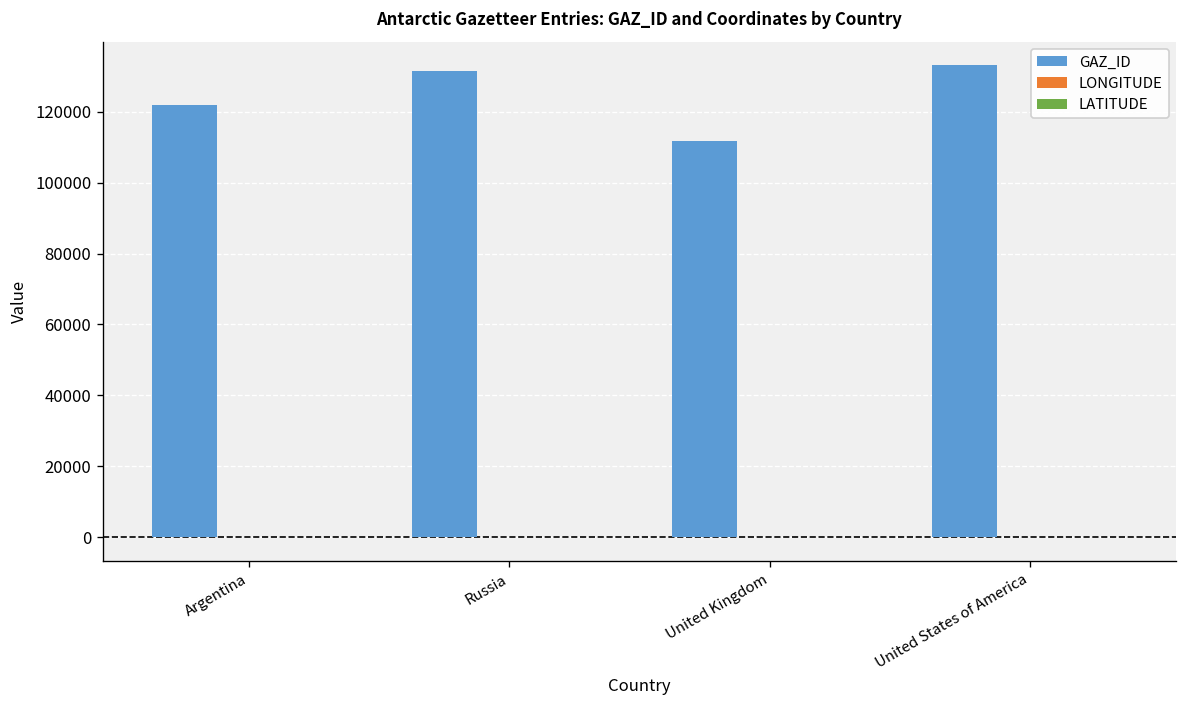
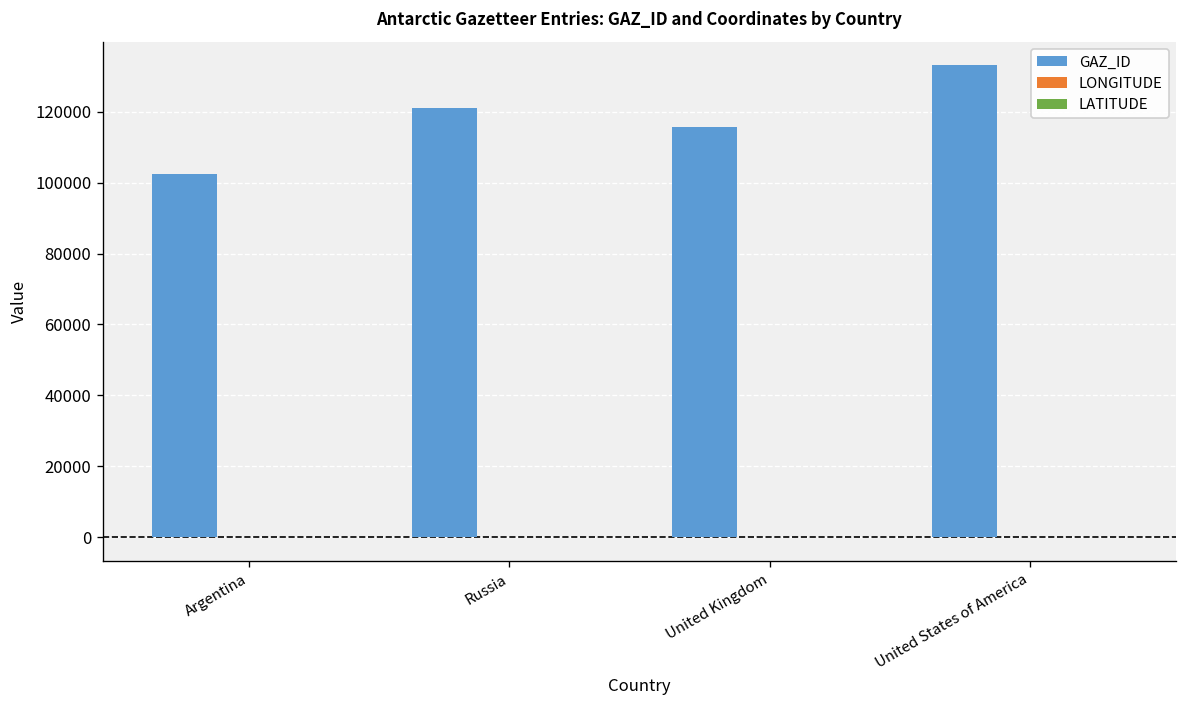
GAZ_ID, Argentina: 122000 -> 102000
GAZ_ID, Russia: 131000 -> 121000
GAZ_ID, United Kingdom: 112000 -> 116000
